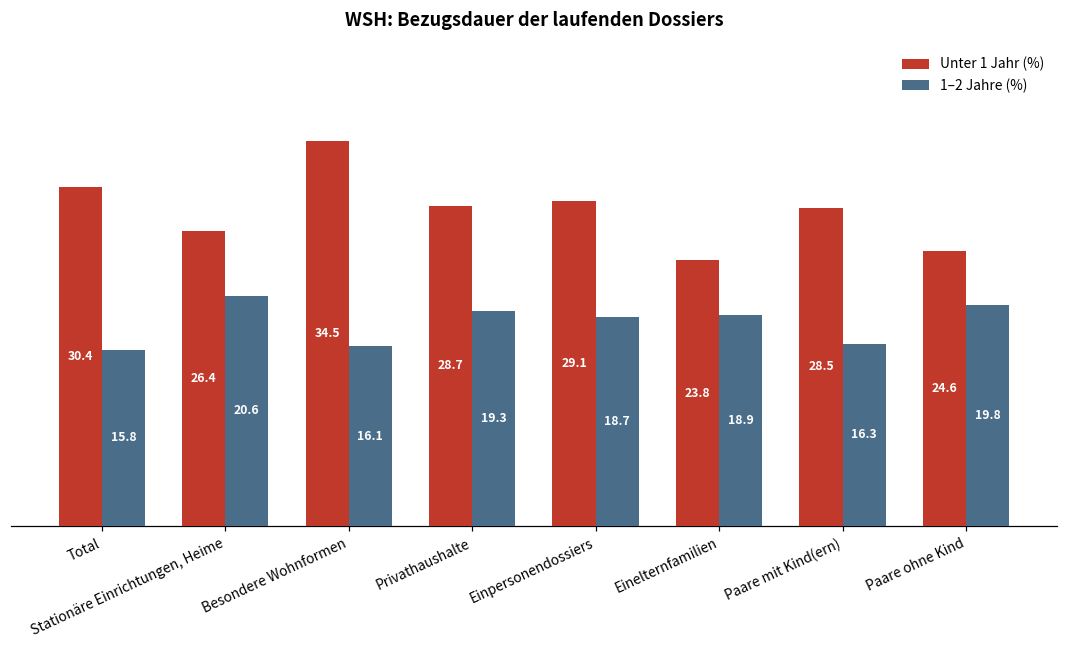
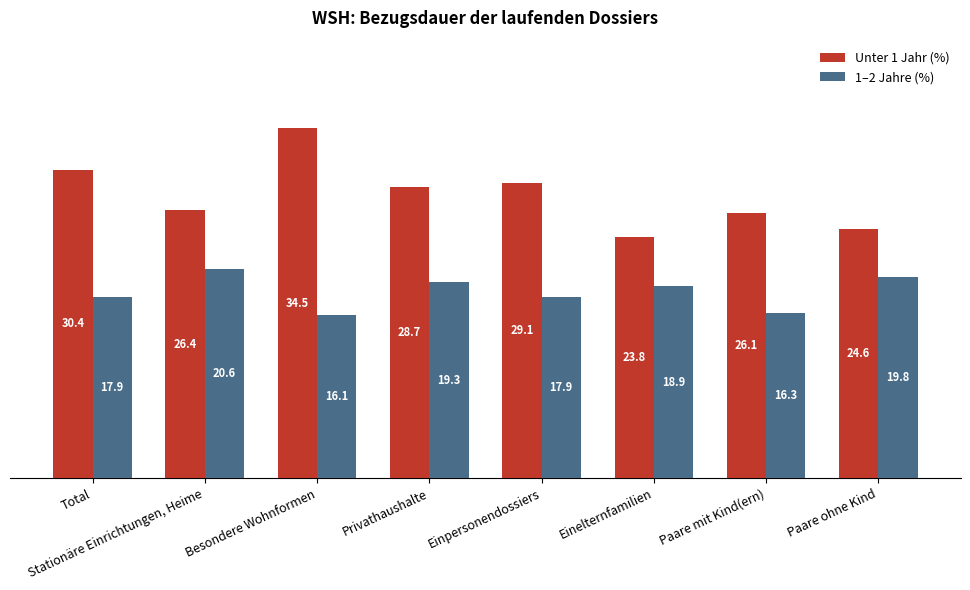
1–2 Jahre (%), Total: 15.8 -> 17.9
1–2 Jahre (%), Einpersonendossiers: 18.7 -> 17.9
Unter 1 Jahr (%), Paare mit Kind(ern): 28.5 -> 26.1
